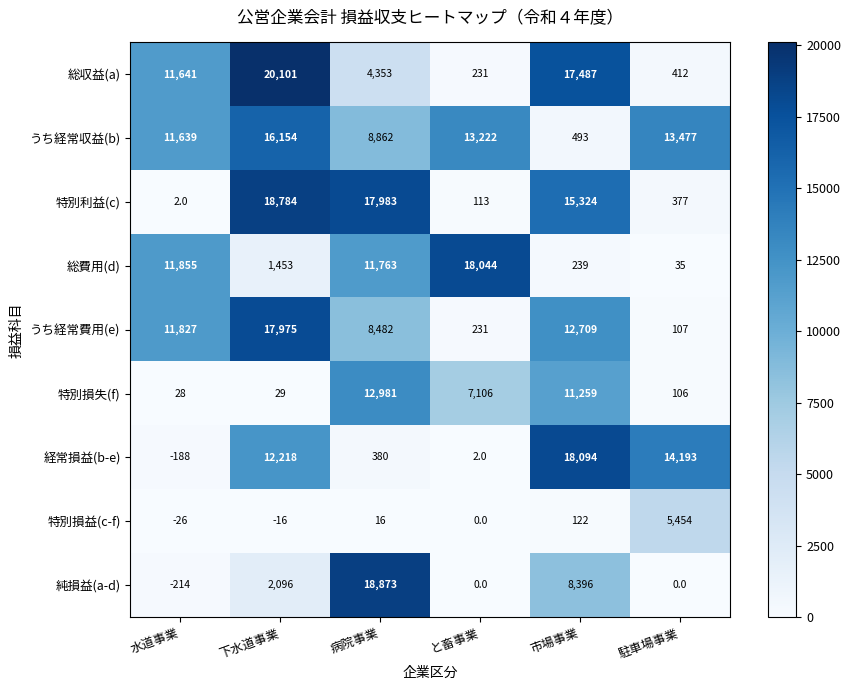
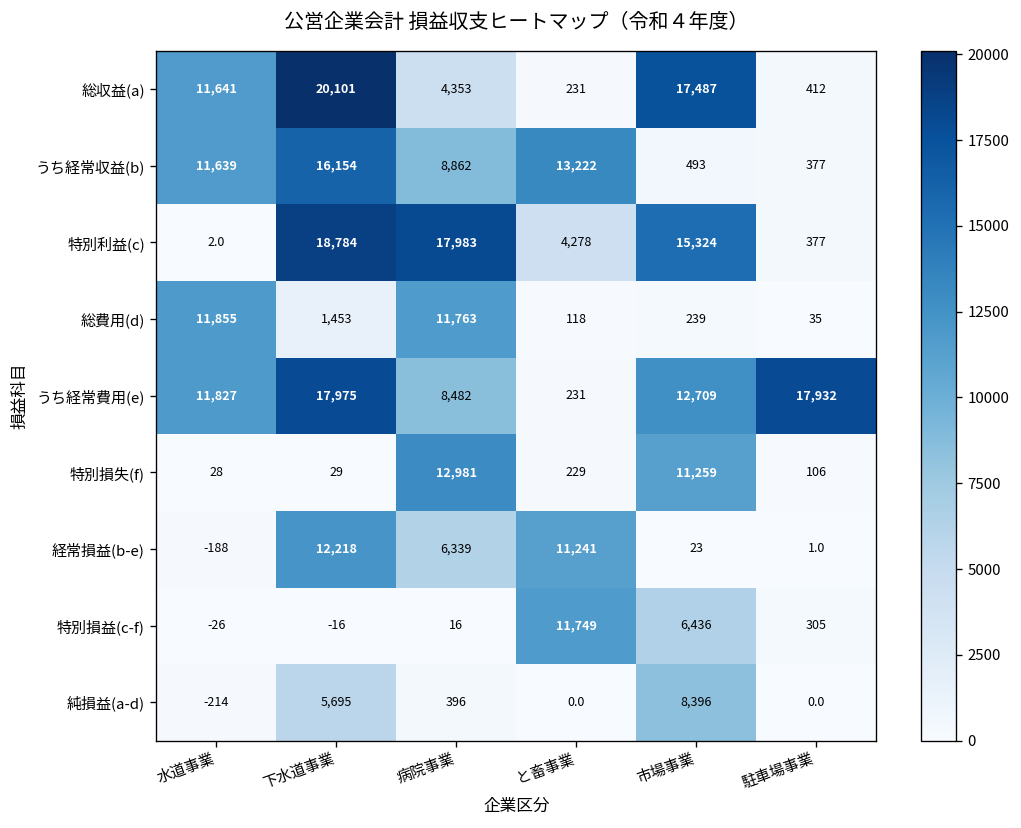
うち経常収益(b), 駐車場事業: 13,477 -> 377
特別利益(c), と畜事業: 113 -> 4,278
総費用(d), と畜事業: 18,044 -> 118
うち経常費用(e), 駐車場事業: 107 -> 17,932
特別損失(f), と畜事業: 7,106 -> 229
経常損益(b-e), 病院事業: 380 -> 6,339
経常損益(b-e), と畜事業: 2.0 -> 11,241
経常損益(b-e), 市場事業: 18,094 -> 23
経常損益(b-e), 駐車場事業: 14,193 -> 1.0
特別損益(c-f), と畜事業: 0.0 -> 11,749
特別損益(c-f), 市場事業: 122 -> 6,436
特別損益(c-f), 駐車場事業: 5,454 -> 305
純損益(a-d), 下水道事業: 2,096 -> 5,695
純損益(a-d), 病院事業: 18,873 -> 396
